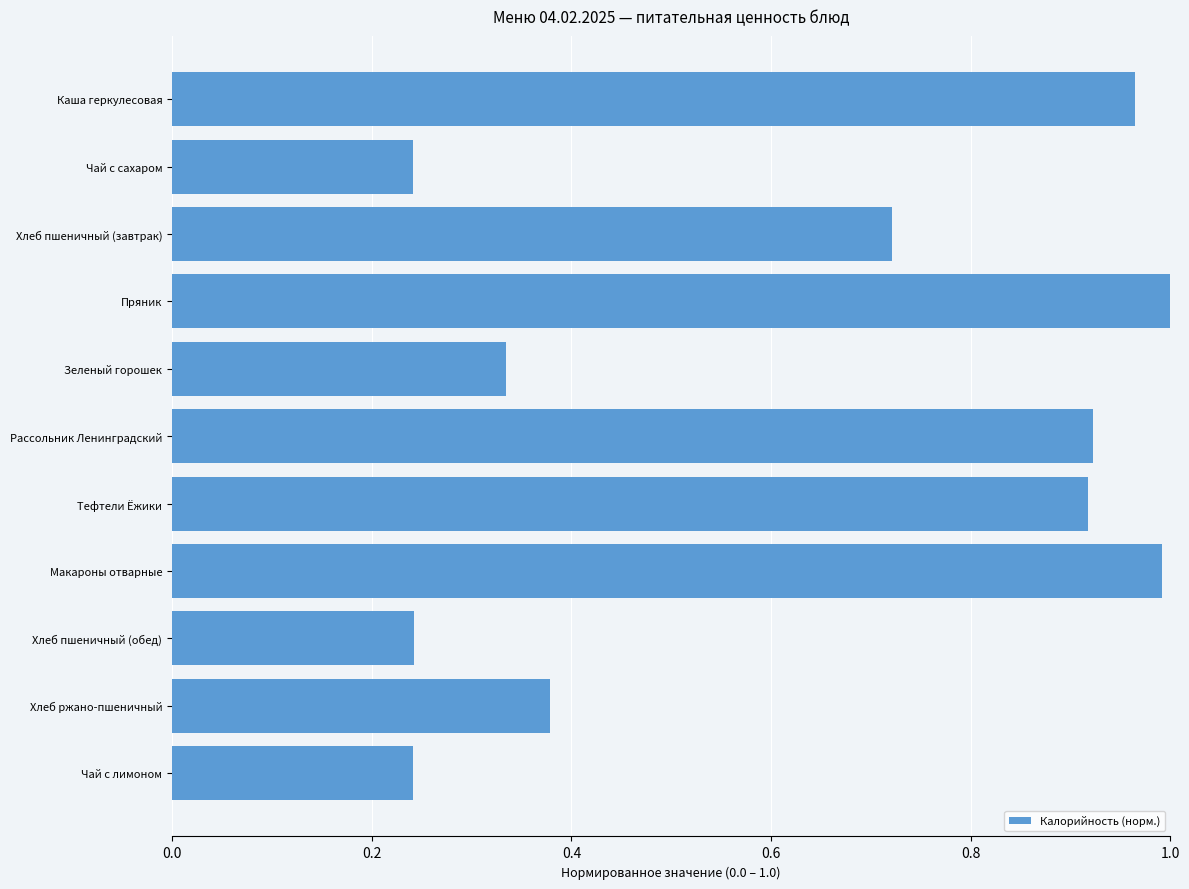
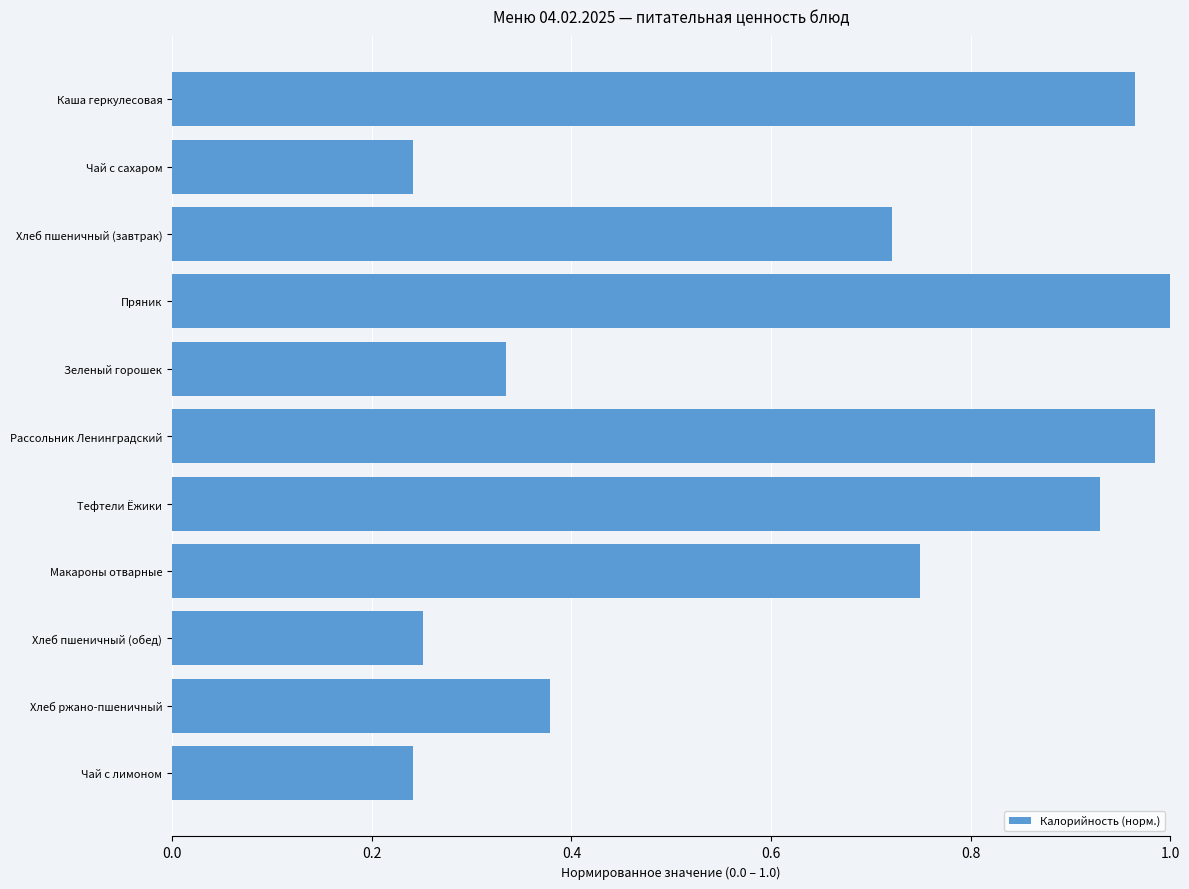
Рассольник Ленинградский: 0.92 -> 0.98
Тефтели Ёжики: 0.92 -> 0.93
Макароны отварные: 0.99 -> 0.75
Хлеб пшеничный (обед): 0.24 -> 0.25
